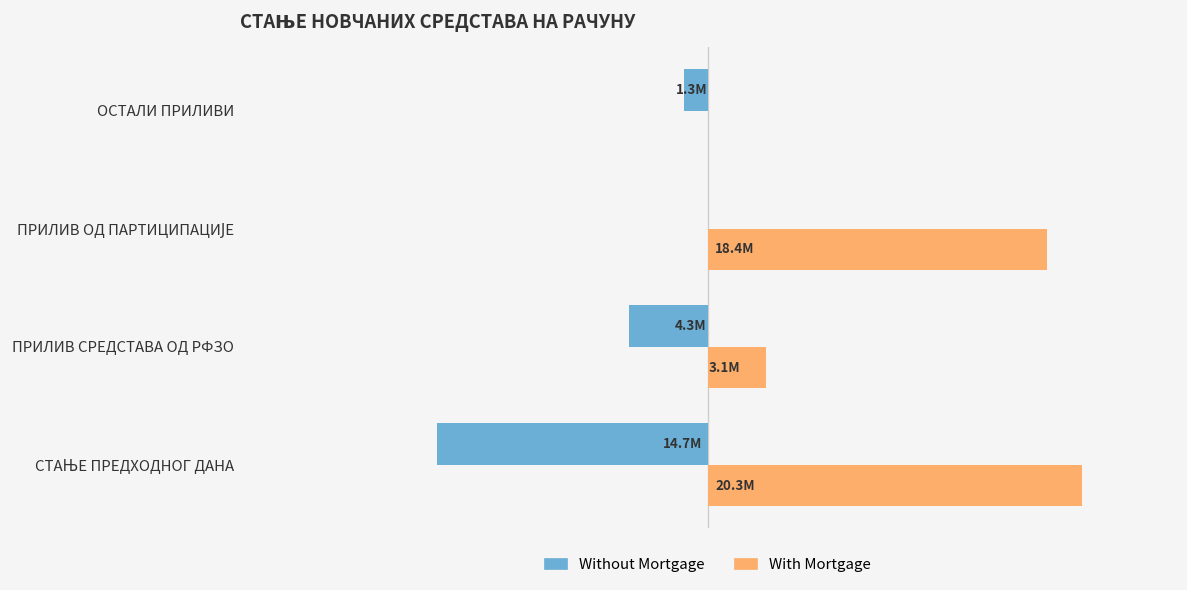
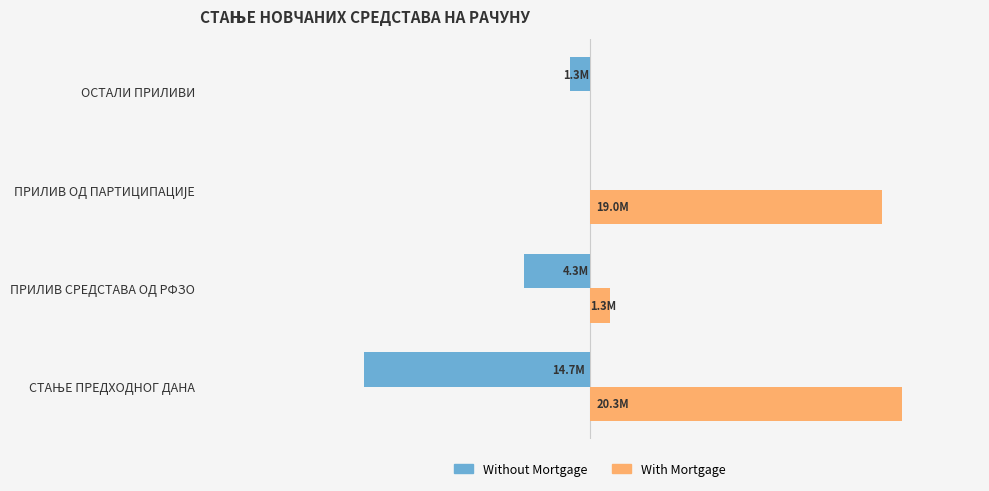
With Mortgage, ПРИЛИВ ОД ПАРТИЦИПАЦИЈЕ: 18.4M -> 19.0M
With Mortgage, ПРИЛИВ СРЕДСТАВА ОД РФЗО: 3.1M -> 1.3M
